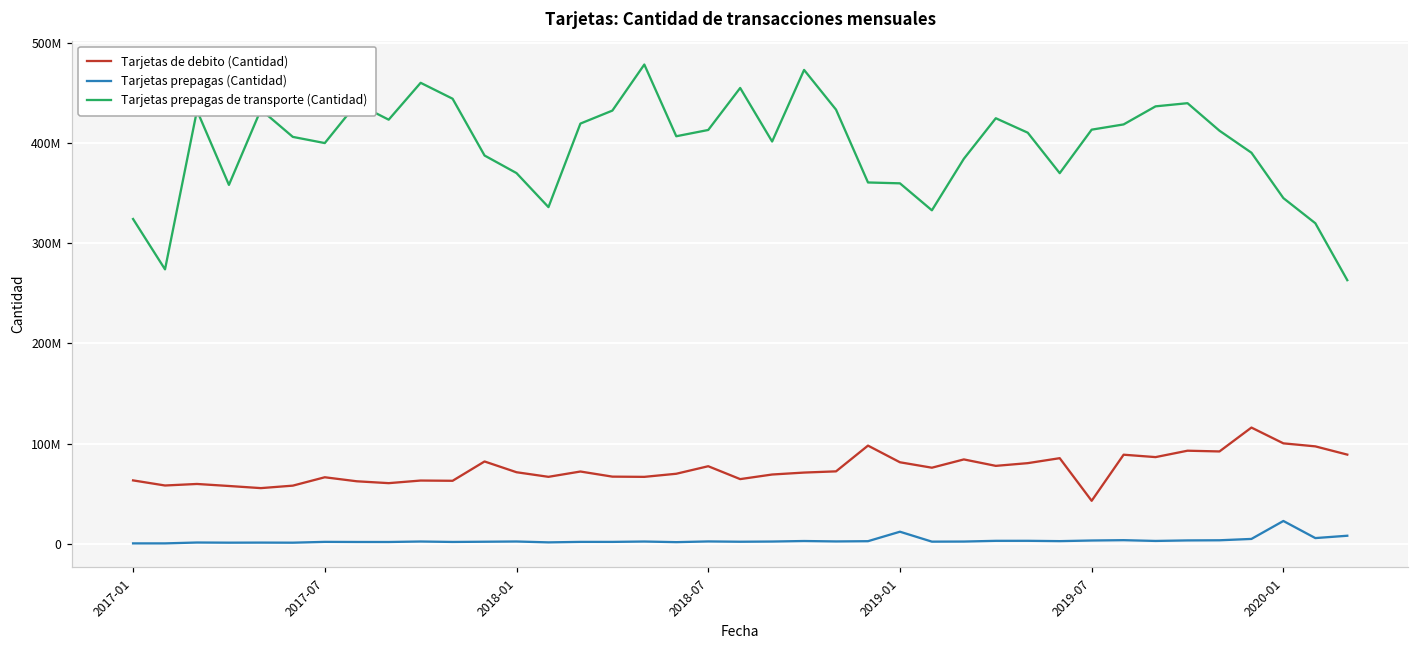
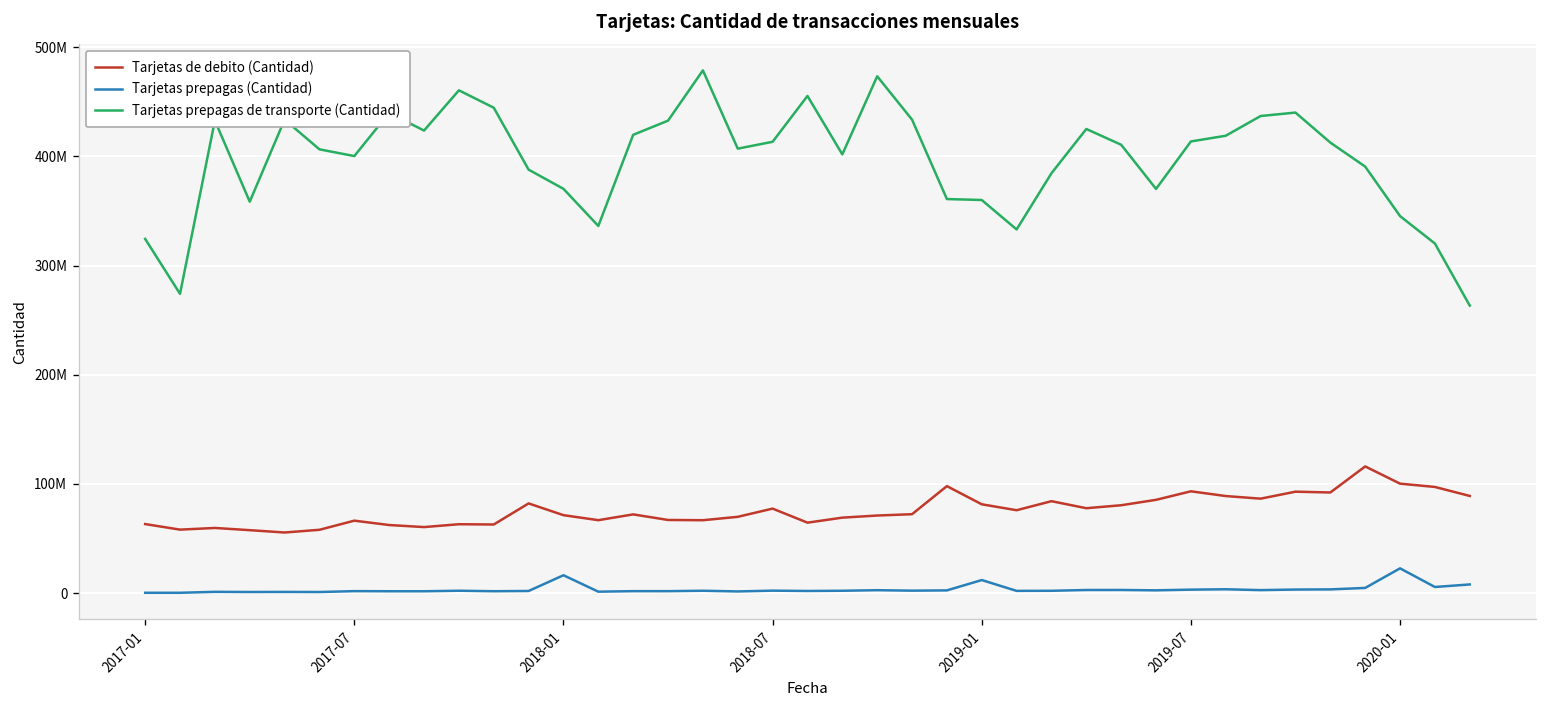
Tarjetas prepagas (Cantidad), 2018-01: 0 -> 20000000
Tarjetas de debito (Cantidad), 2019-07: 40000000 -> 90000000
